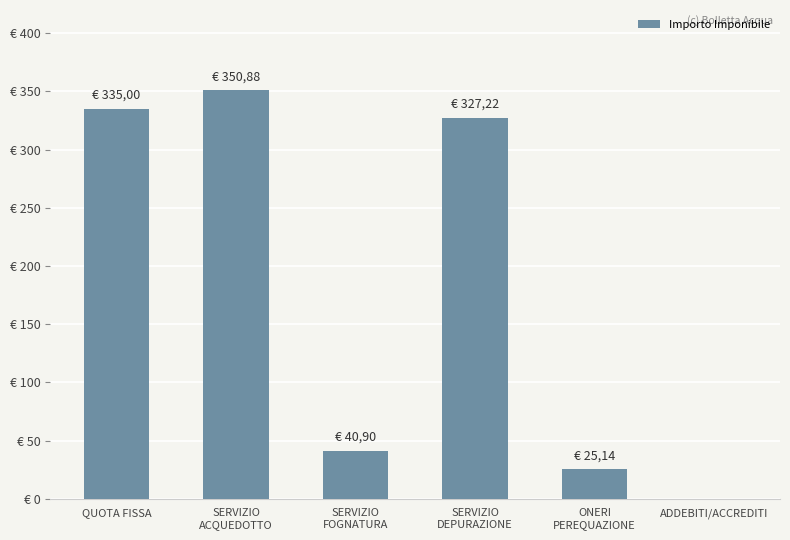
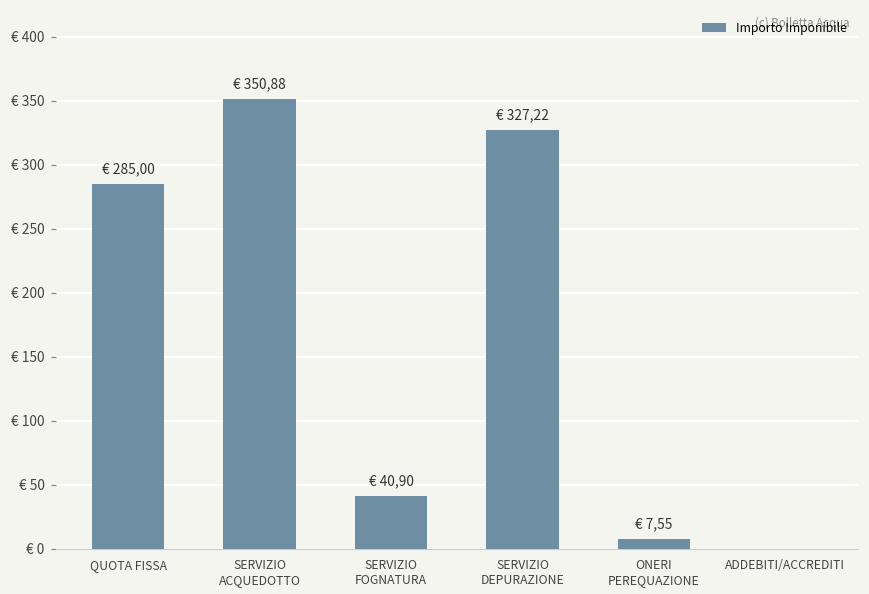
QUOTA FISSA: 335,00 -> 285,00
ONERI PEREQUAZIONE: 25,14 -> 7,55
